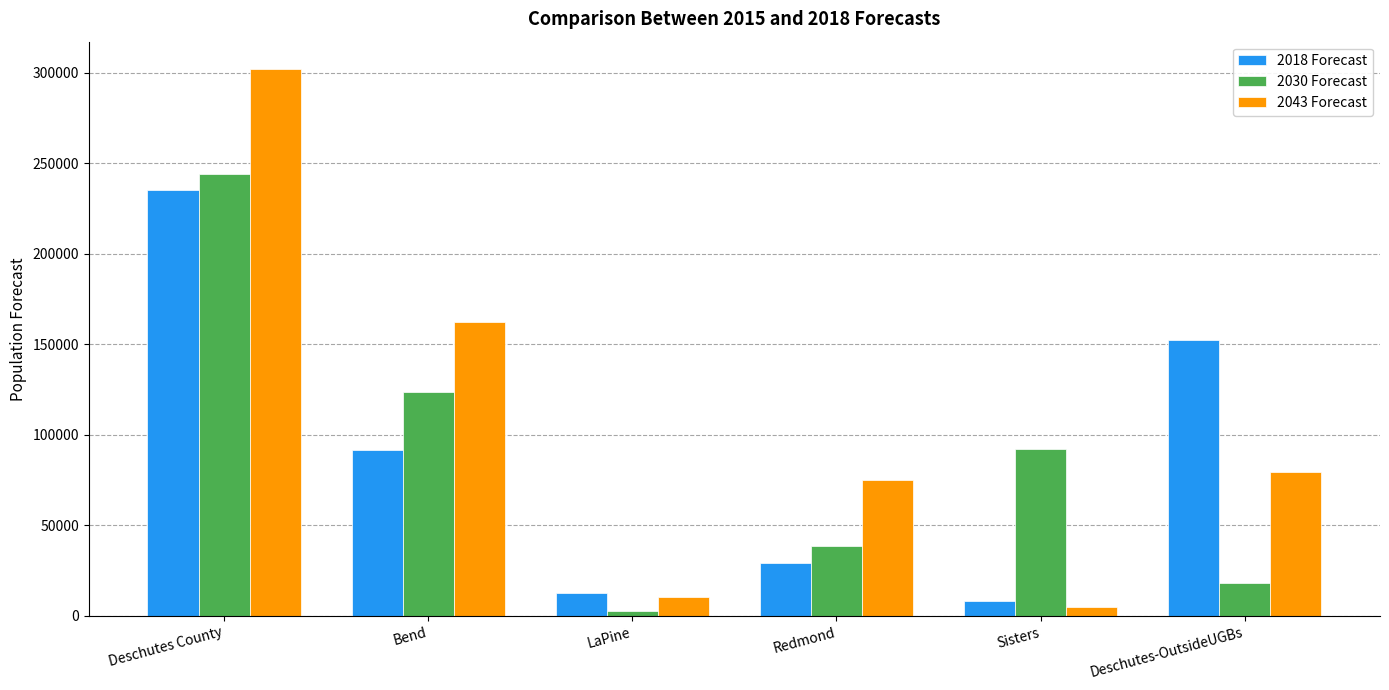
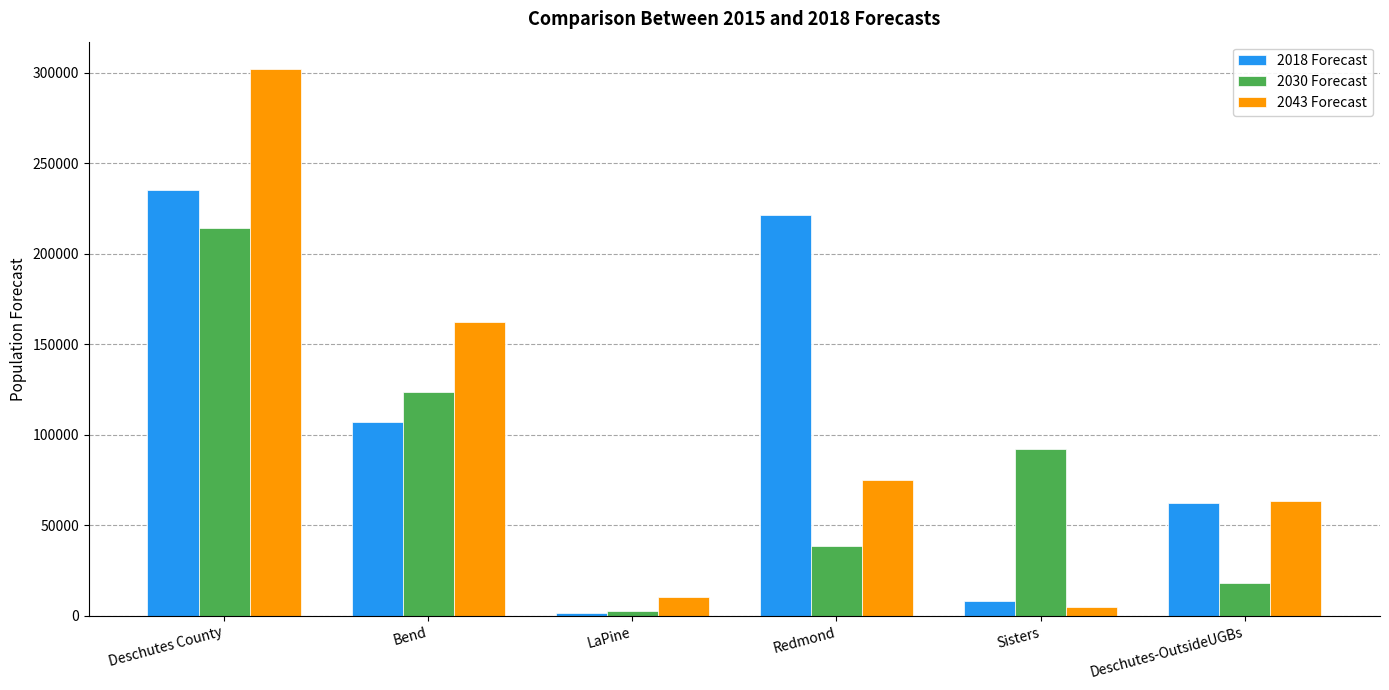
2030 Forecast, Deschutes County: 244000 -> 214000
2018 Forecast, Bend: 91000 -> 107000
2018 Forecast, LaPine: 13000 -> 2000
2018 Forecast, Redmond: 29000 -> 221000
2018 Forecast, Deschutes-OutsideUGBs: 152000 -> 62000
2043 Forecast, Deschutes-OutsideUGBs: 79000 -> 64000
